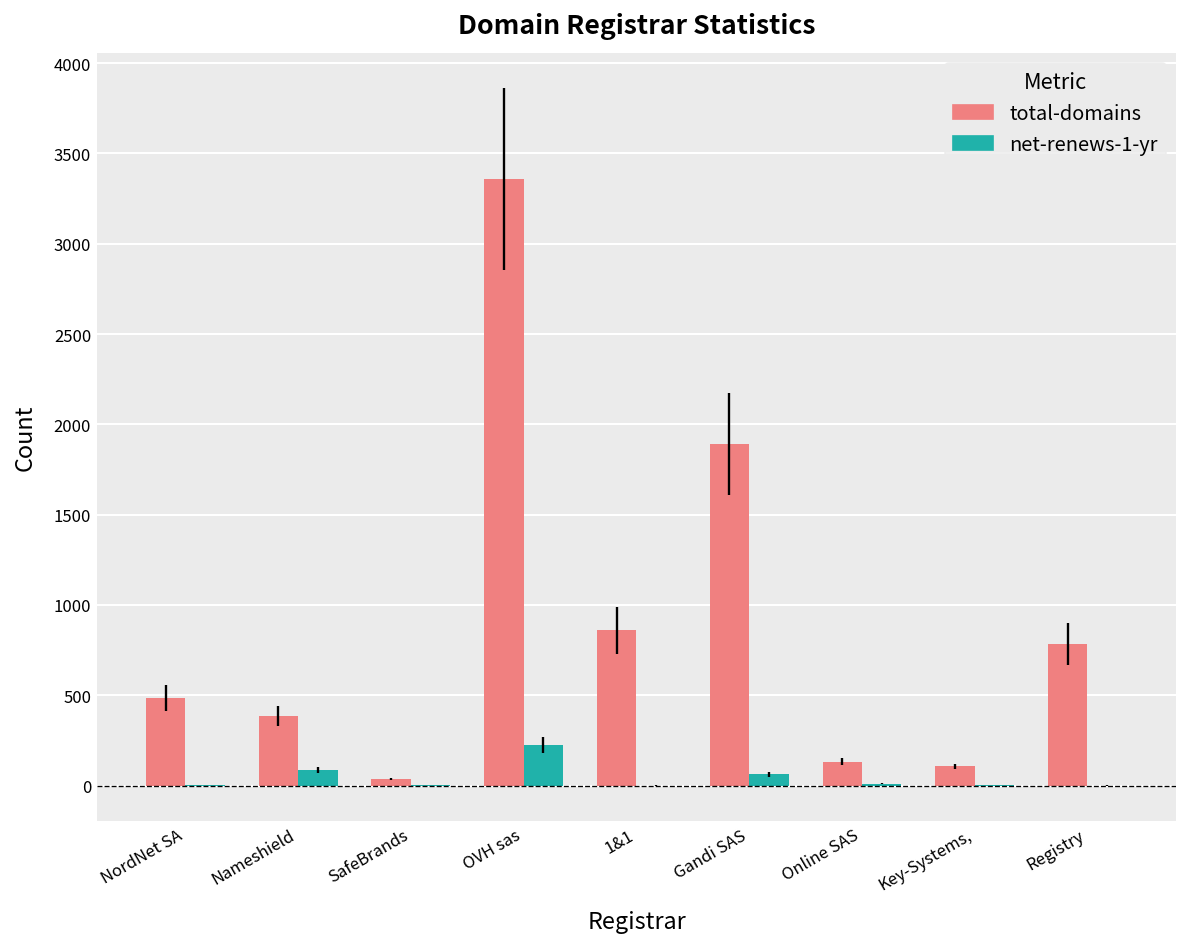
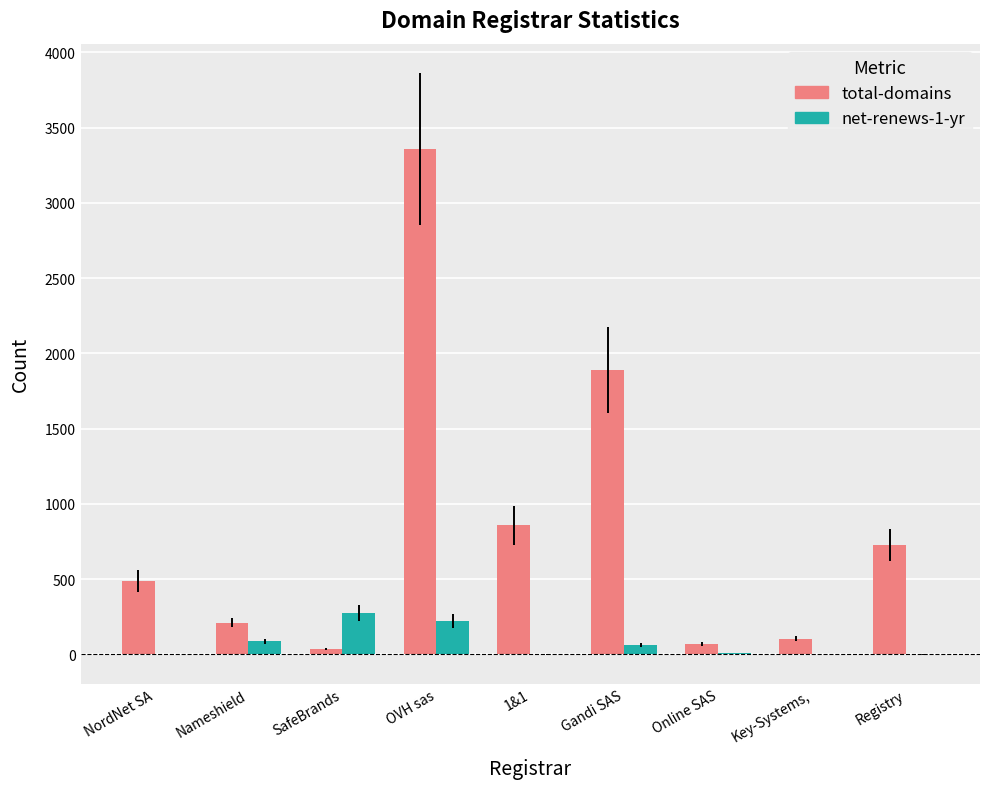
total-domains, Nameshield: 390 -> 210
net-renews-1-yr, SafeBrands: 0 -> 280
total-domains, Online SAS: 130 -> 70
total-domains, Registry: 790 -> 730
